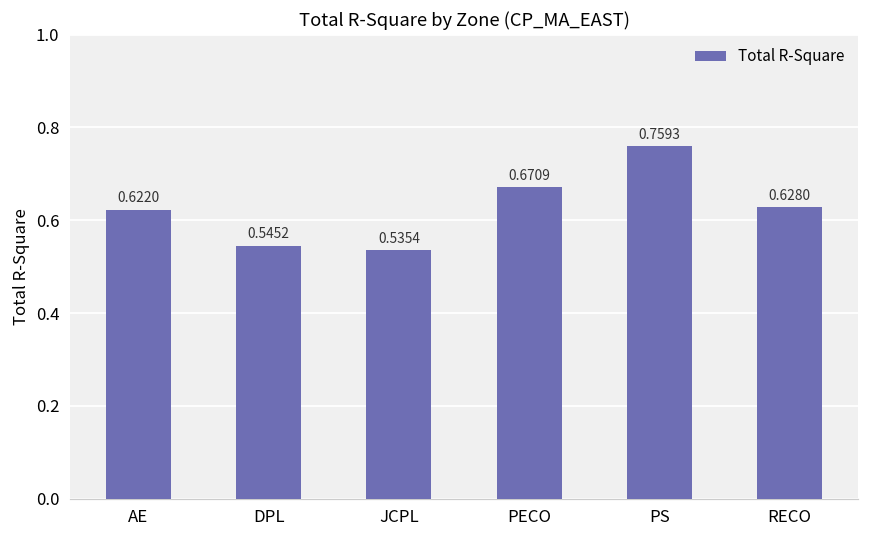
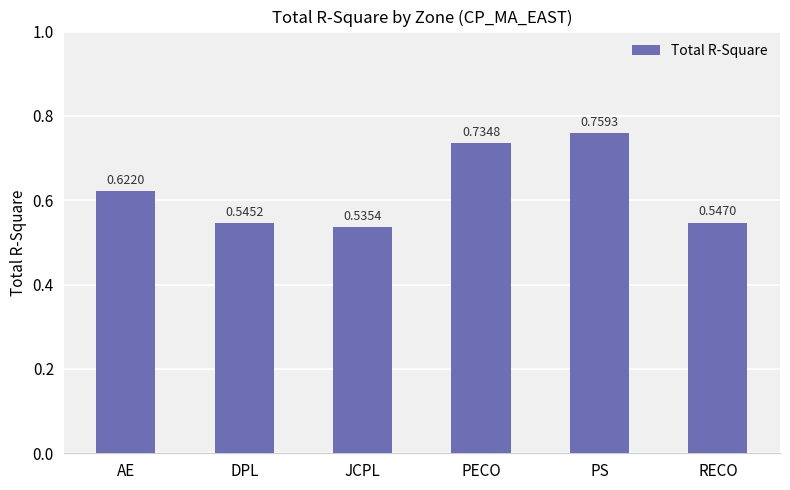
PECO: 0.6709 -> 0.7348
RECO: 0.6280 -> 0.5470
